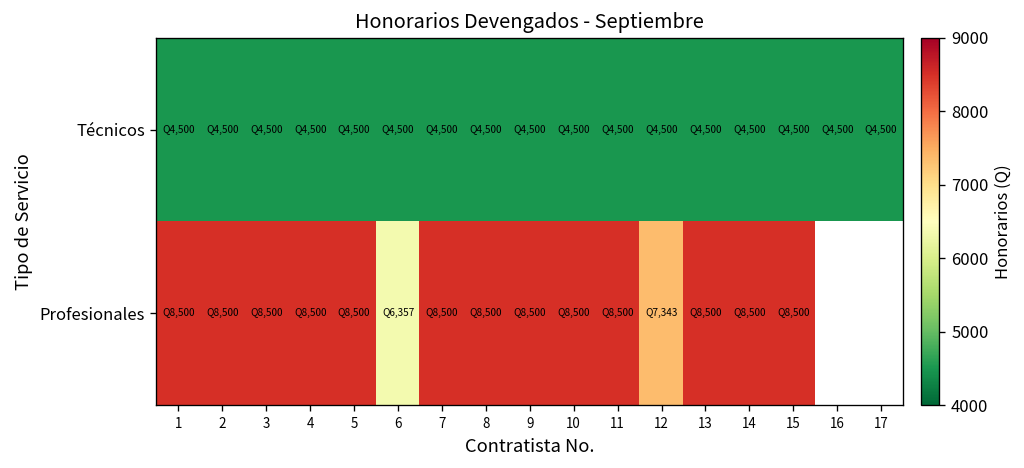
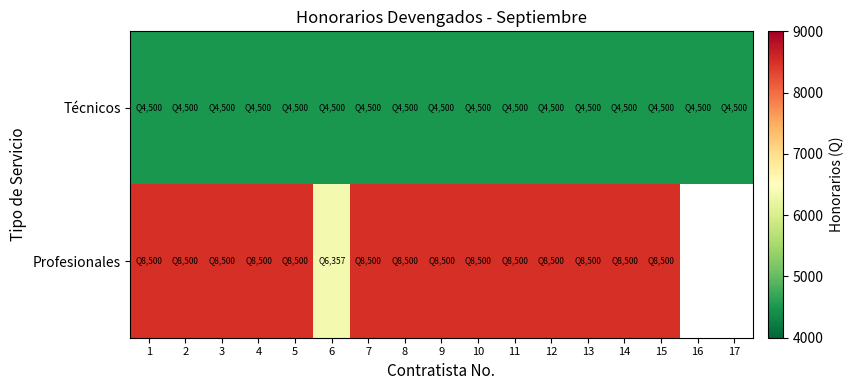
Profesionales, 12: 7,343 -> 8,500
